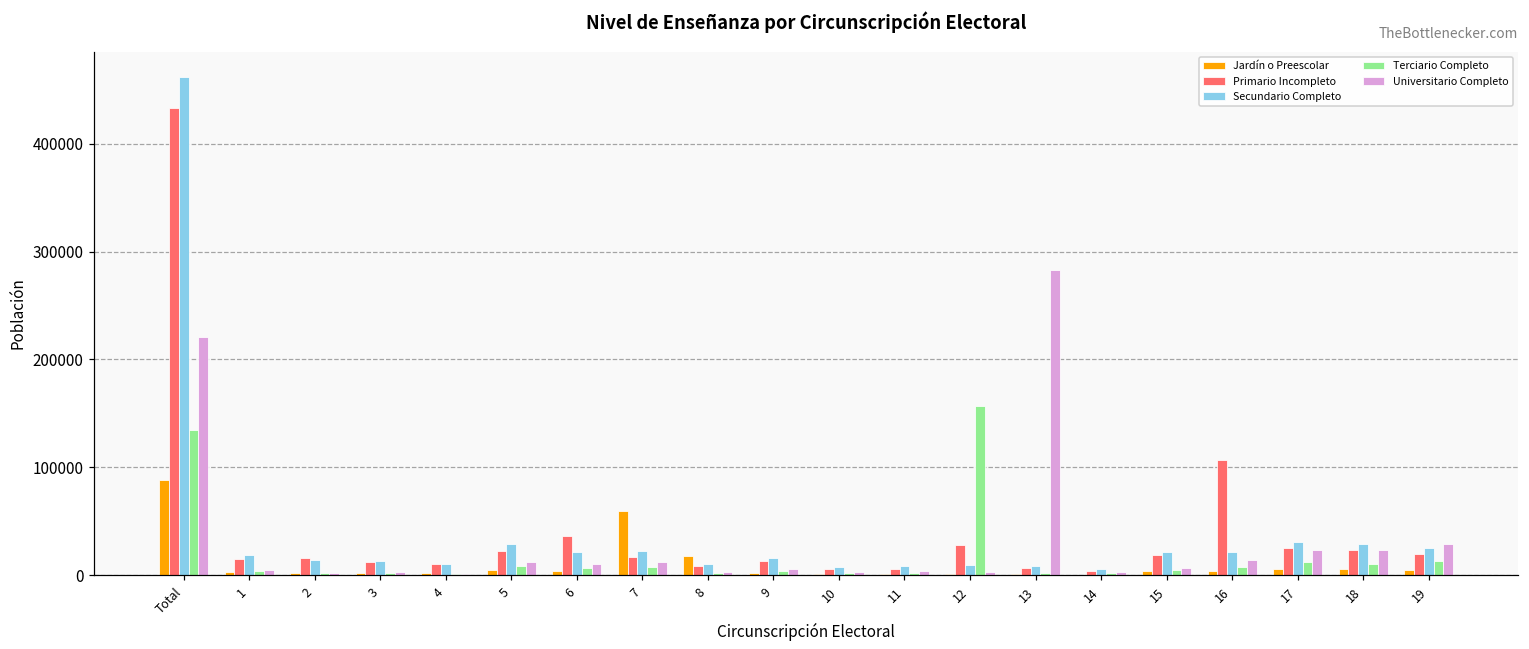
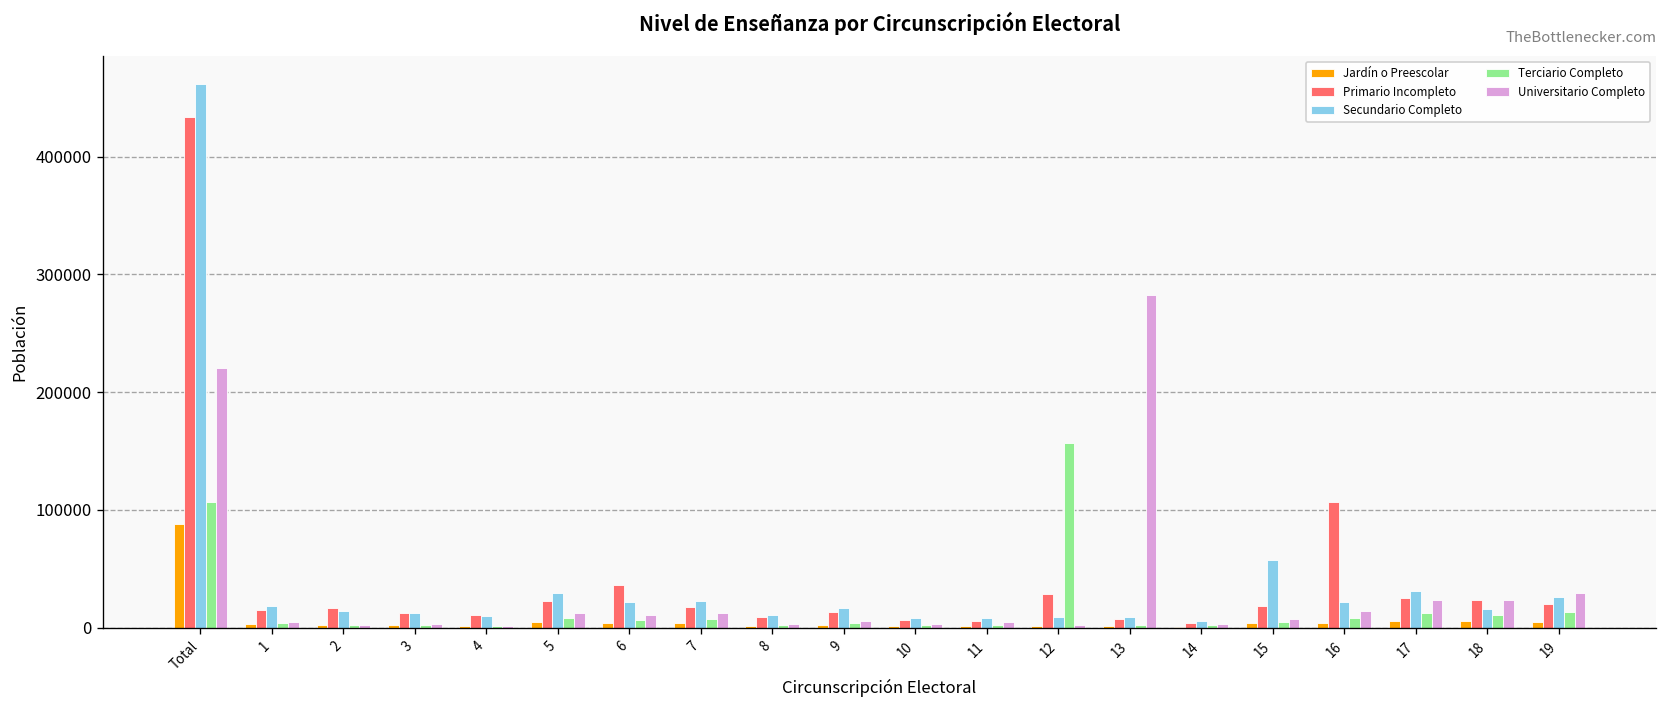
Terciario Completo, Total: 130000 -> 110000
Jardín o Preescolar, 7: 60000 -> 0
Jardín o Preescolar, 8: 20000 -> 0
Secundario Completo, 15: 20000 -> 60000
Secundario Completo, 18: 30000 -> 20000
